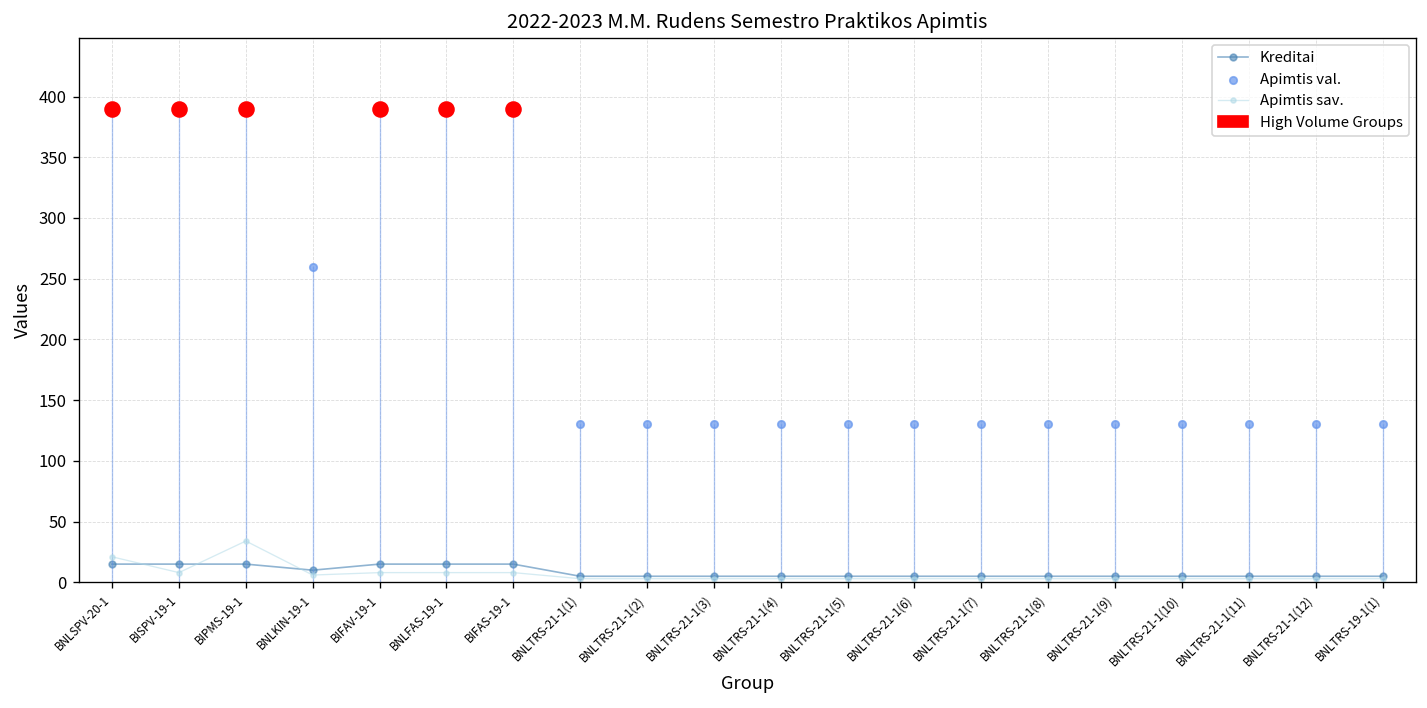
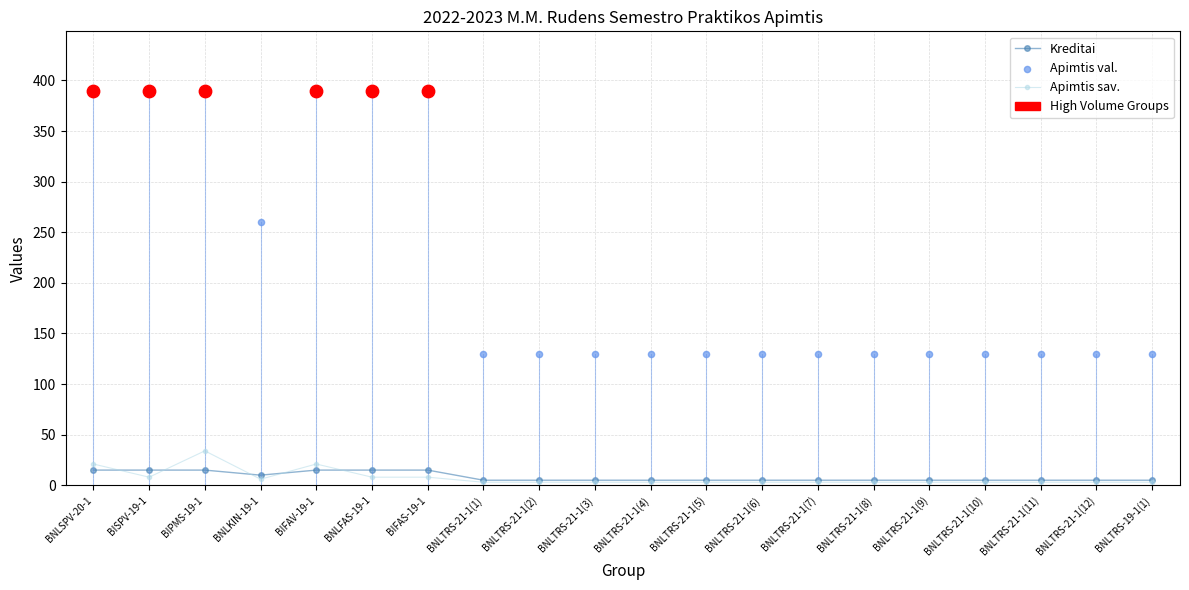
Apimtis sav., BIFAV-19-1: 8 -> 21
